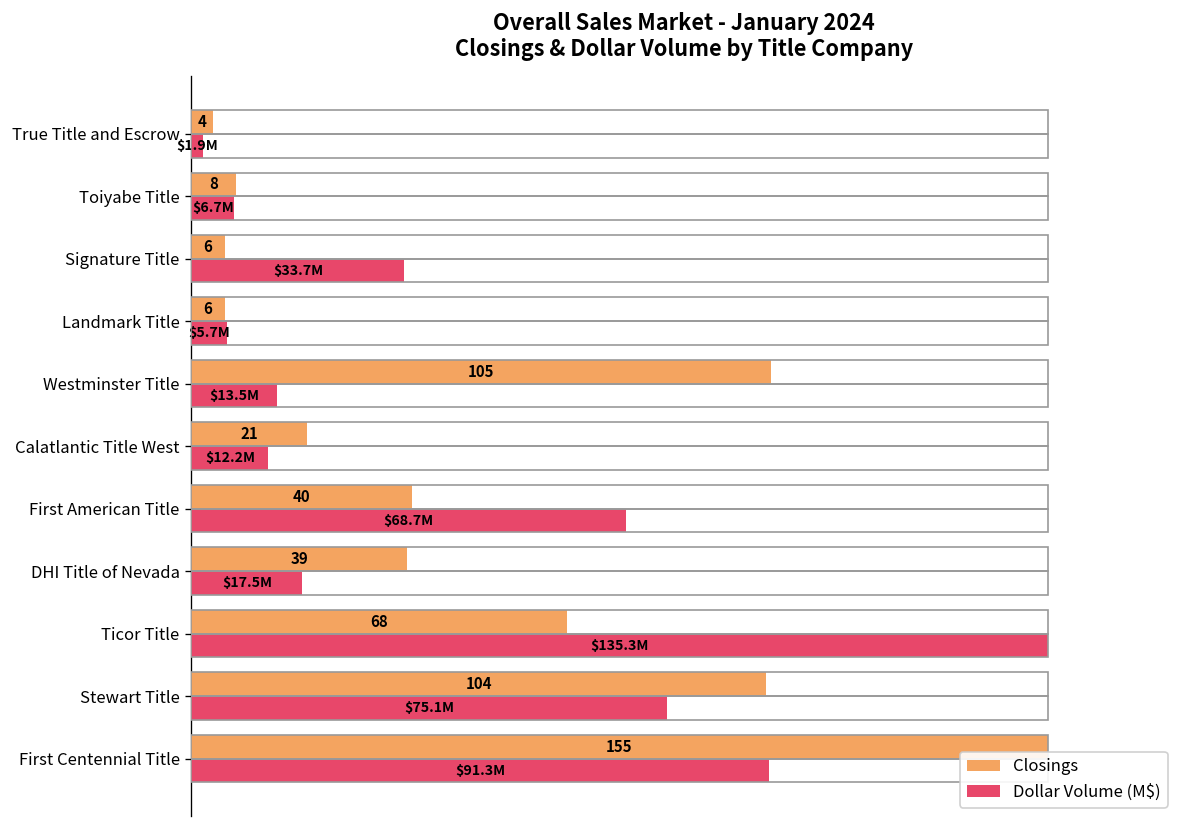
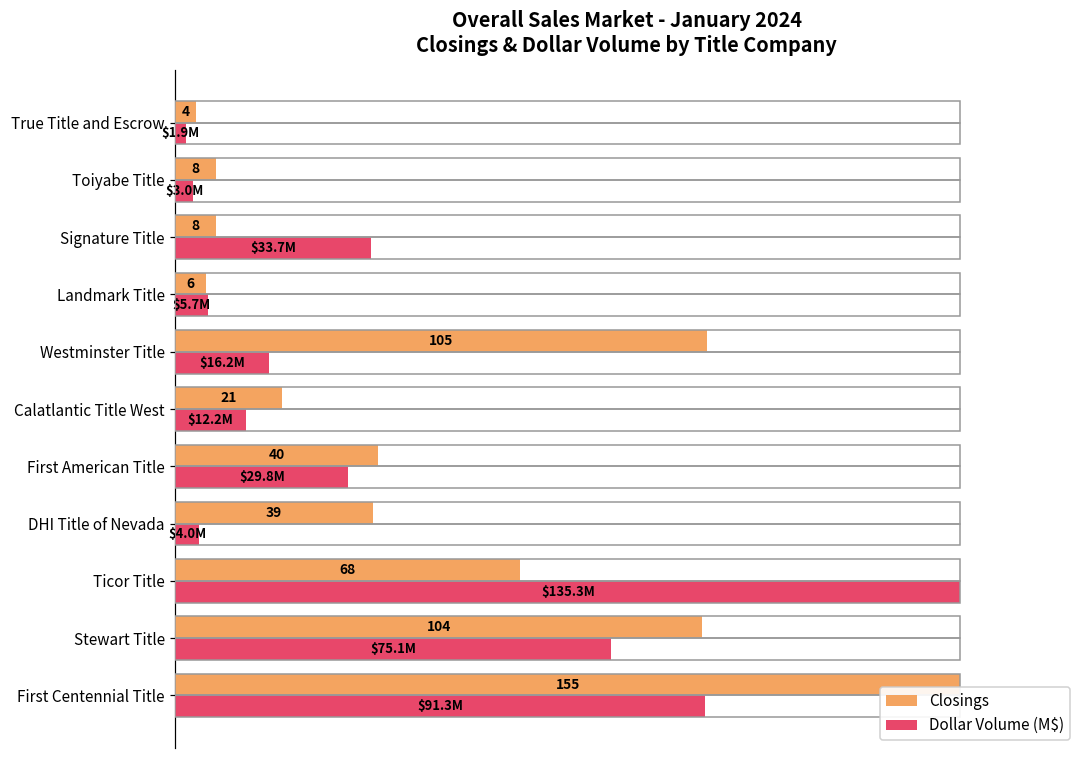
Dollar Volume (M$), Toiyabe Title: $6.7M -> $3.0M
Closings, Signature Title: 6 -> 8
Dollar Volume (M$), Westminster Title: $13.5M -> $16.2M
Dollar Volume (M$), First American Title: $68.7M -> $29.8M
Dollar Volume (M$), DHI Title of Nevada: $17.5M -> $4.0M
